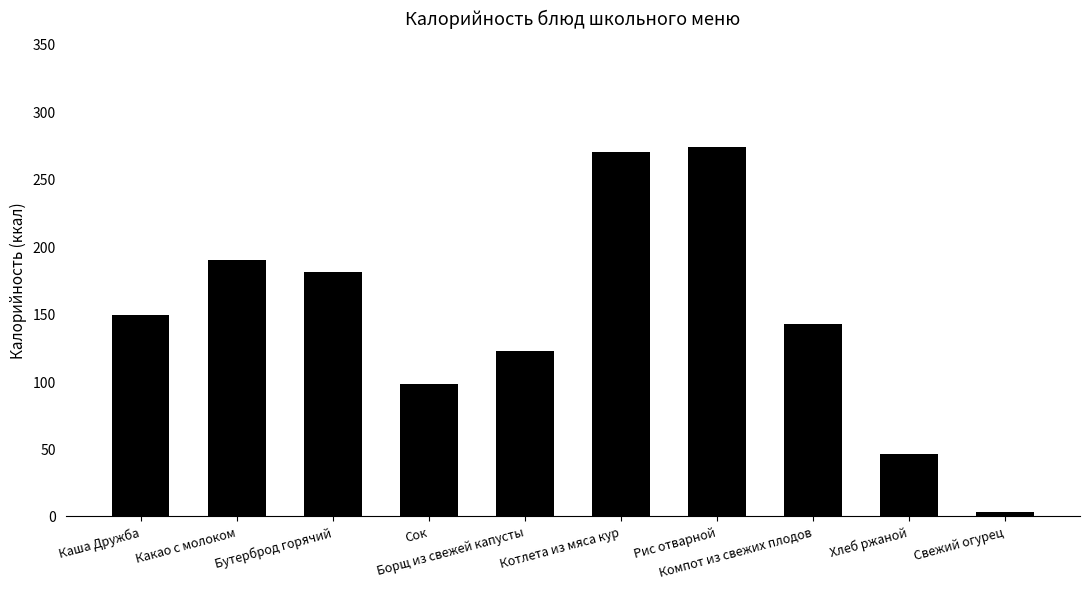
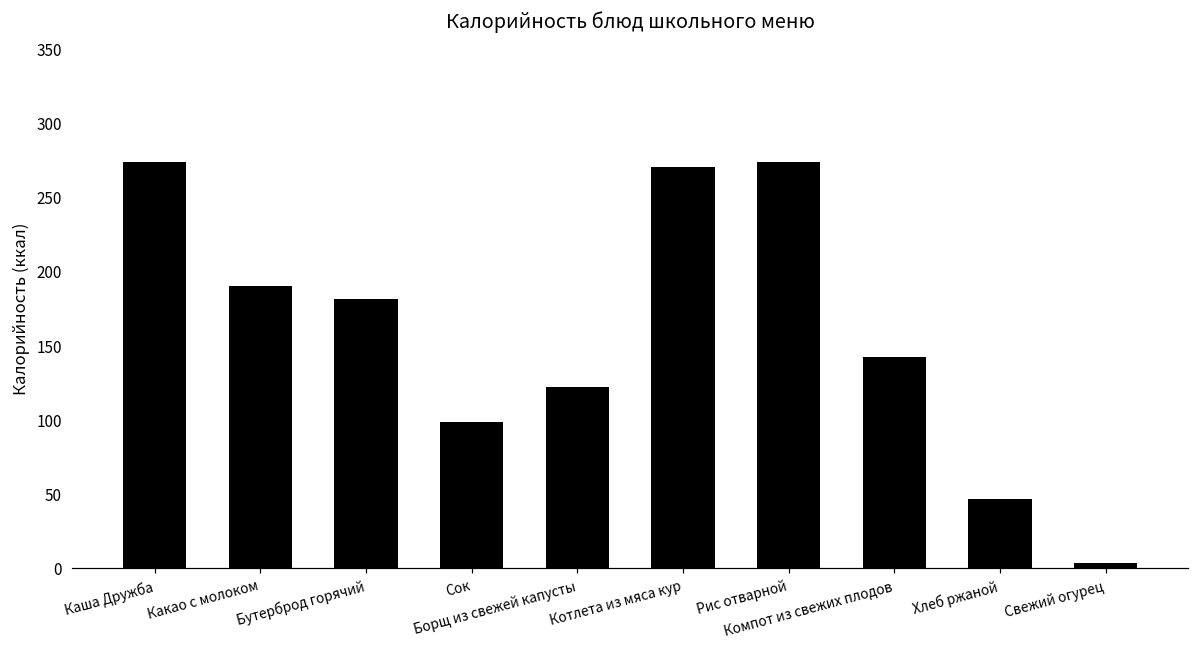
Каша Дружба: 149 -> 273
